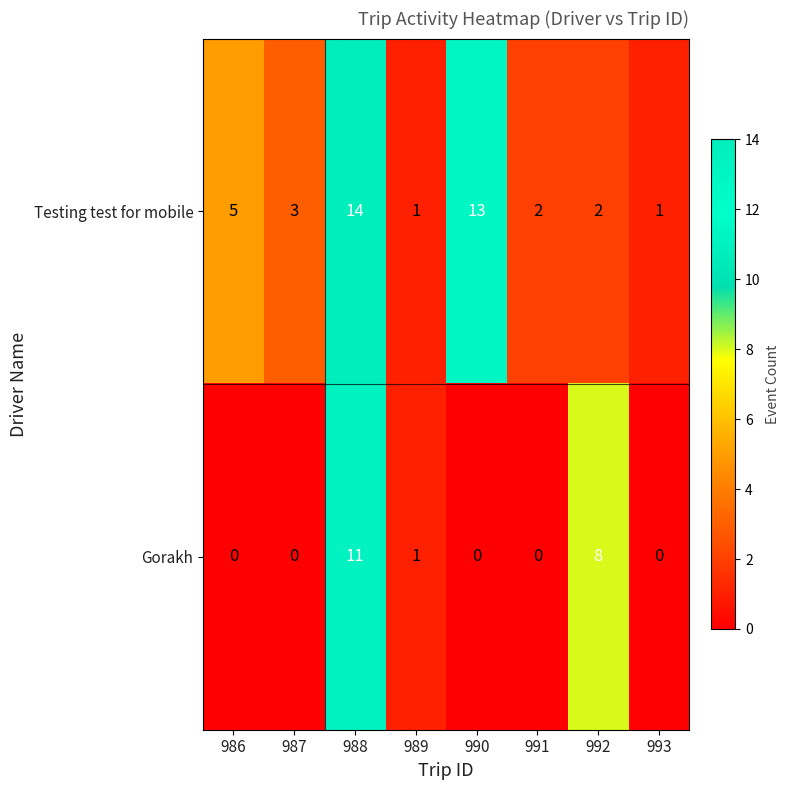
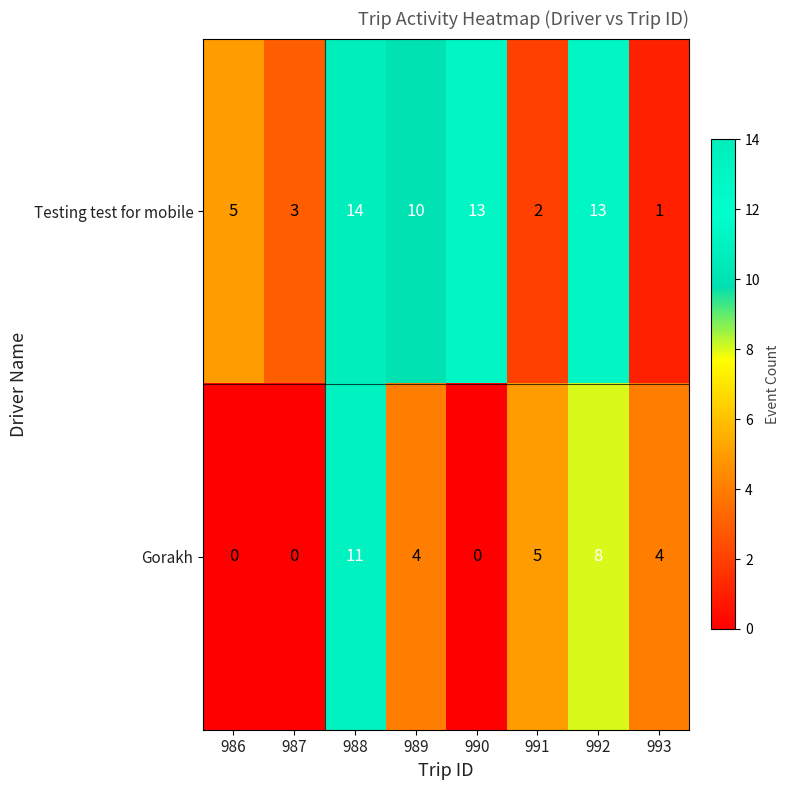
Testing test for mobile, 989: 1 -> 10
Testing test for mobile, 992: 2 -> 13
Gorakh, 989: 1 -> 4
Gorakh, 991: 0 -> 5
Gorakh, 993: 0 -> 4
